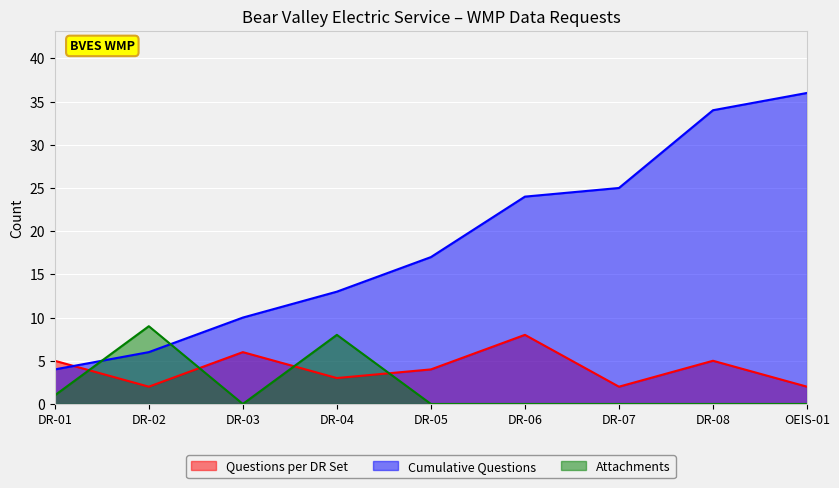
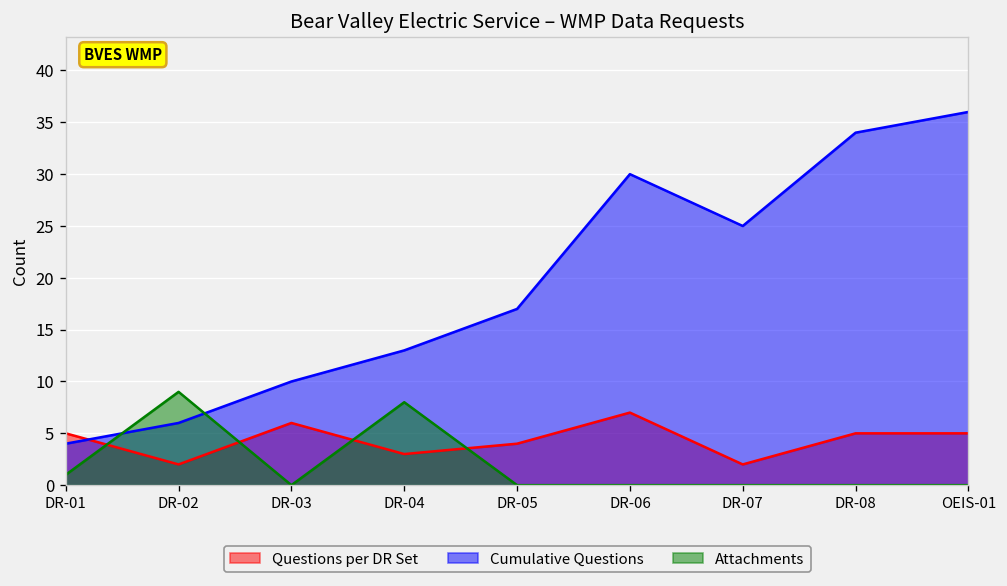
Questions per DR Set, DR-06: 8 -> 7
Cumulative Questions, DR-06: 24 -> 30
Questions per DR Set, OEIS-01: 2 -> 5
